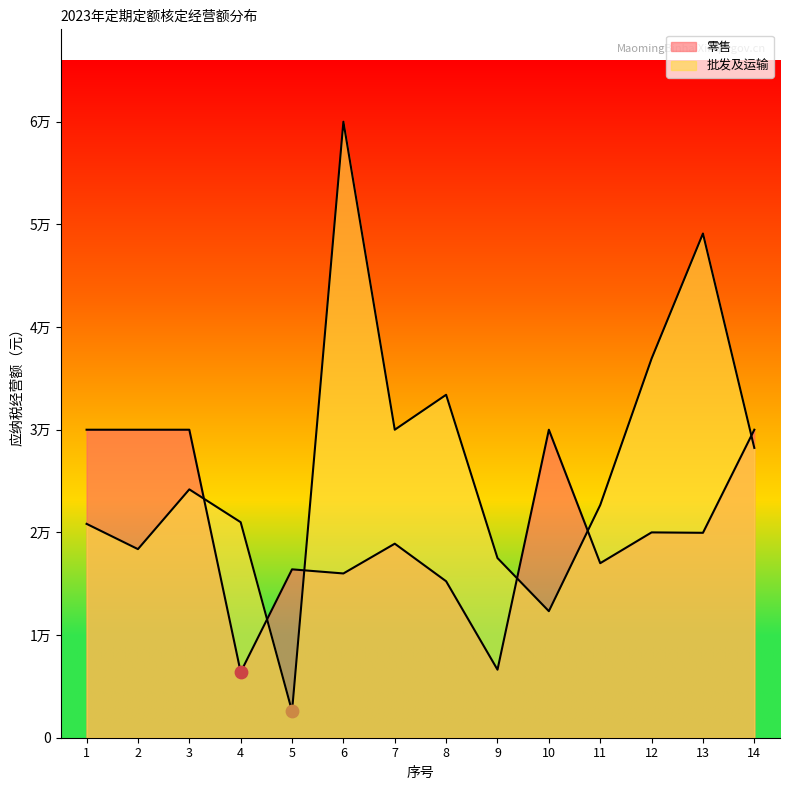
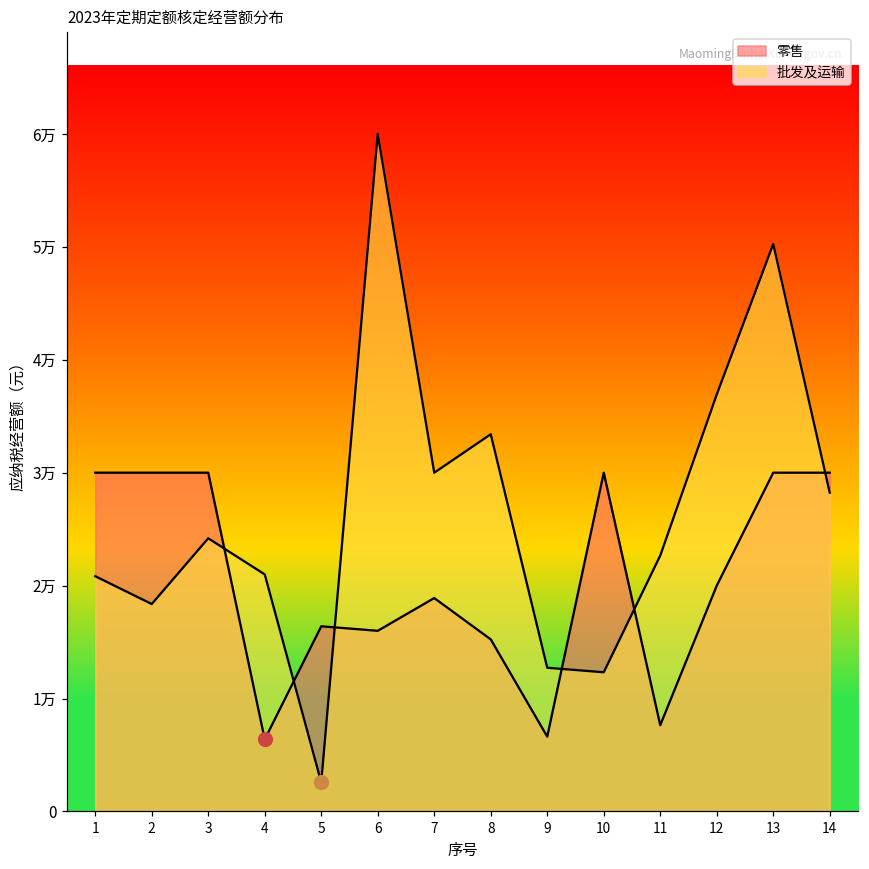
批发及运输, 9: 1.75万 -> 1.27万
零售, 11: 1.70万 -> 0.76万
零售, 13: 2.00万 -> 3.00万
批发及运输, 13: 4.91万 -> 5.03万
